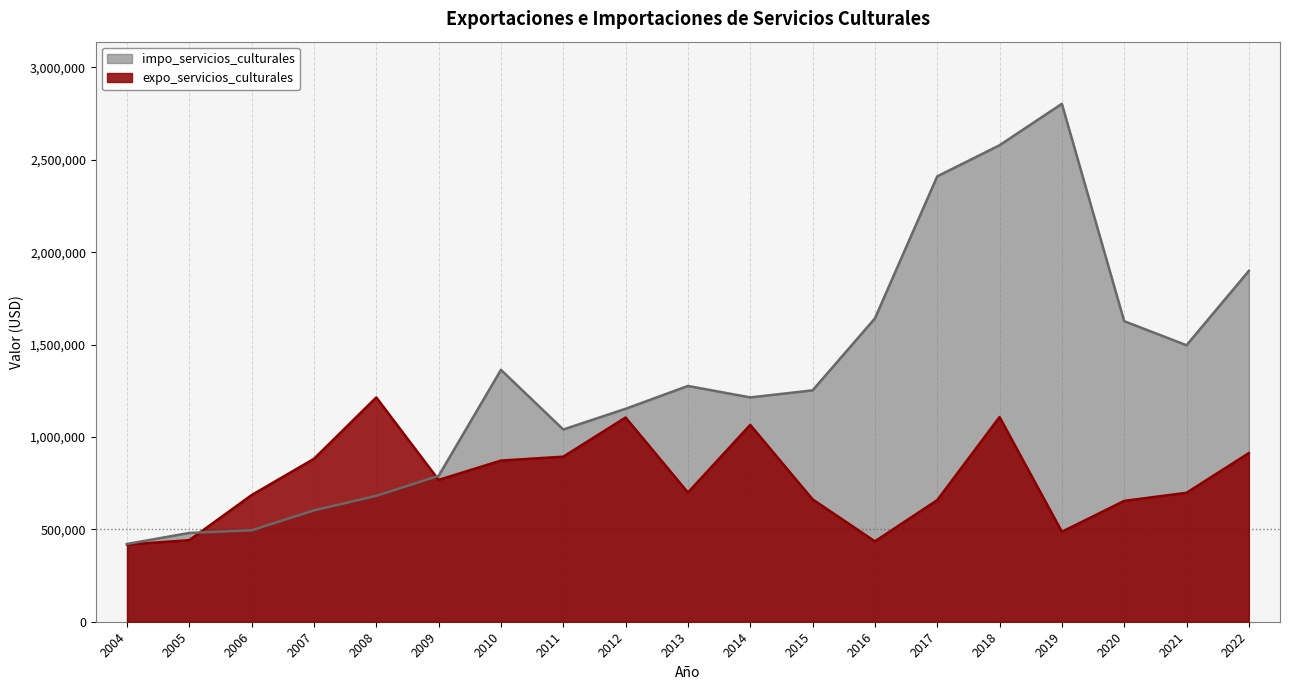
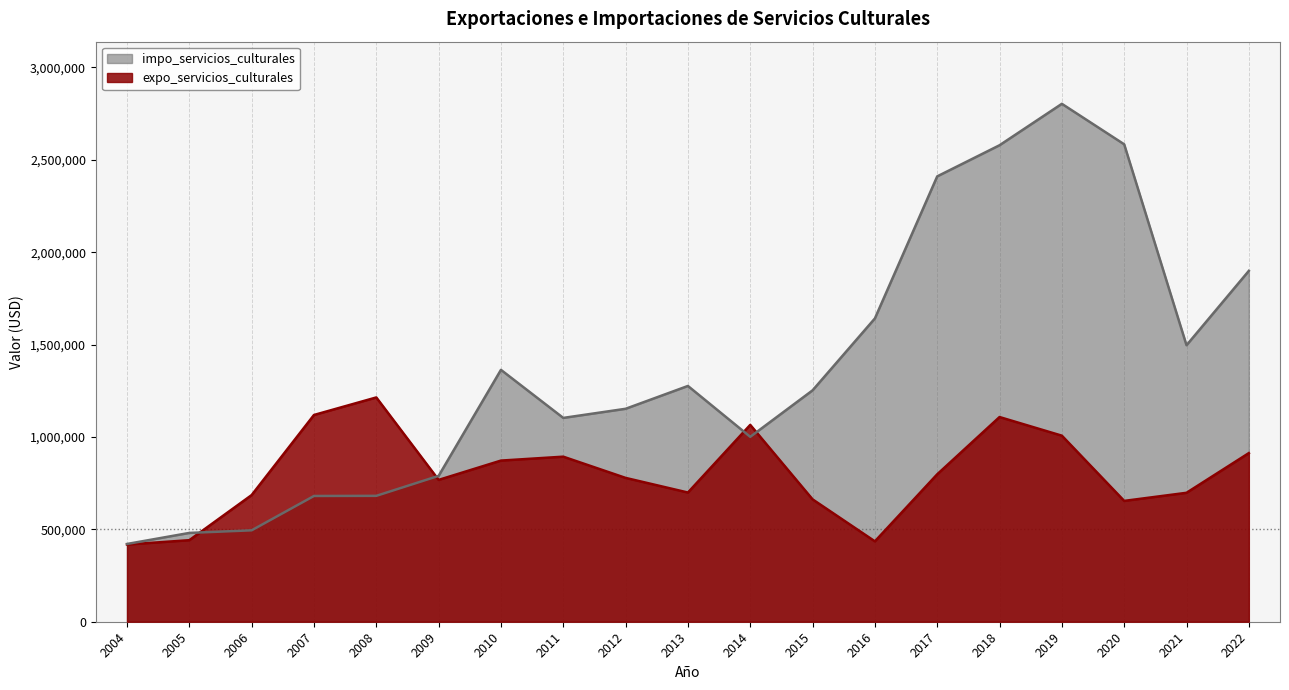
impo_servicios_culturales, 2007: 600,000 -> 680,000
expo_servicios_culturales, 2007: 880,000 -> 1,120,000
impo_servicios_culturales, 2011: 1,040,000 -> 1,100,000
expo_servicios_culturales, 2012: 1,110,000 -> 780,000
impo_servicios_culturales, 2014: 1,210,000 -> 1,000,000
expo_servicios_culturales, 2017: 660,000 -> 800,000
expo_servicios_culturales, 2019: 490,000 -> 1,010,000
impo_servicios_culturales, 2020: 1,630,000 -> 2,580,000
